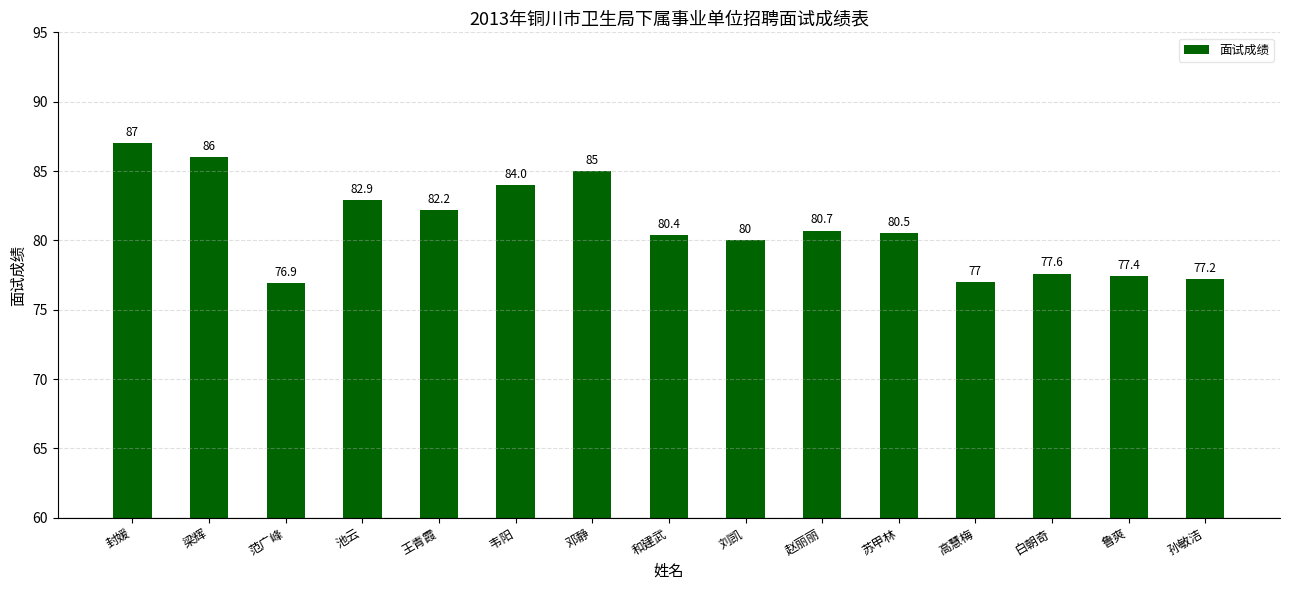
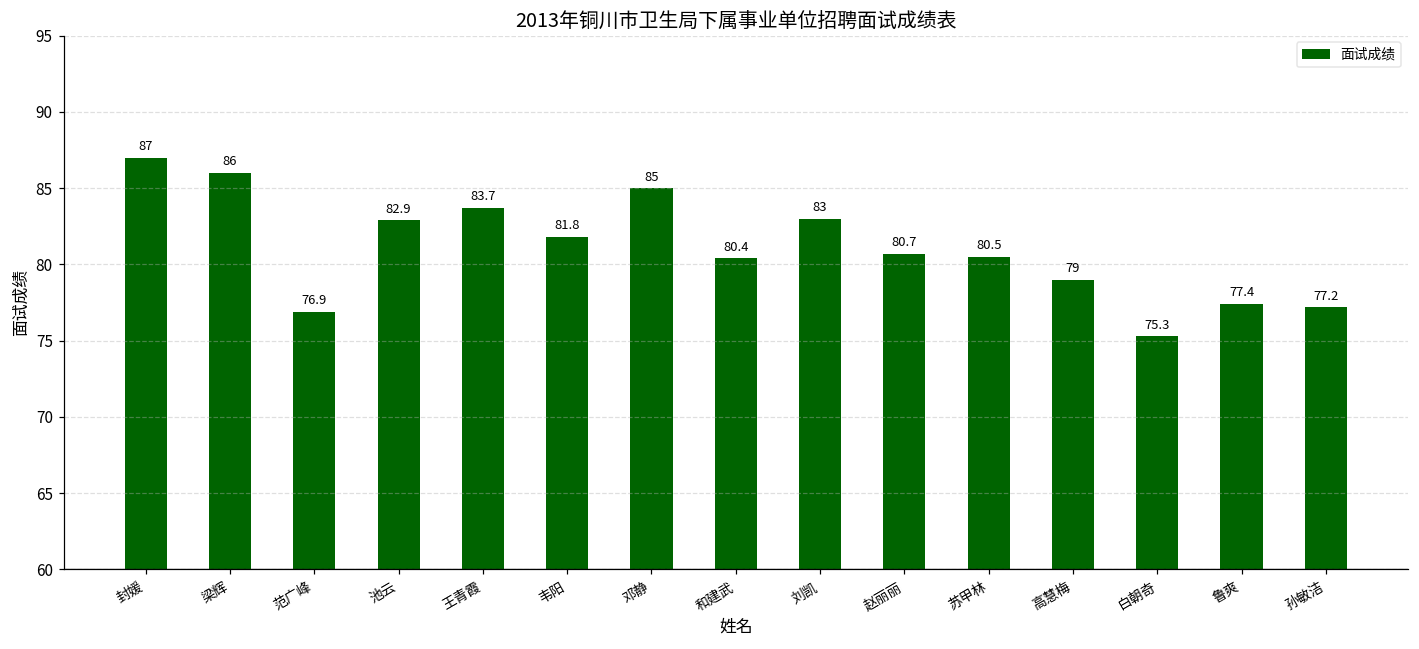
王青霞: 82.2 -> 83.7
韦阳: 84.0 -> 81.8
刘凯: 80 -> 83
高慧梅: 77 -> 79
白朝奇: 77.6 -> 75.3
